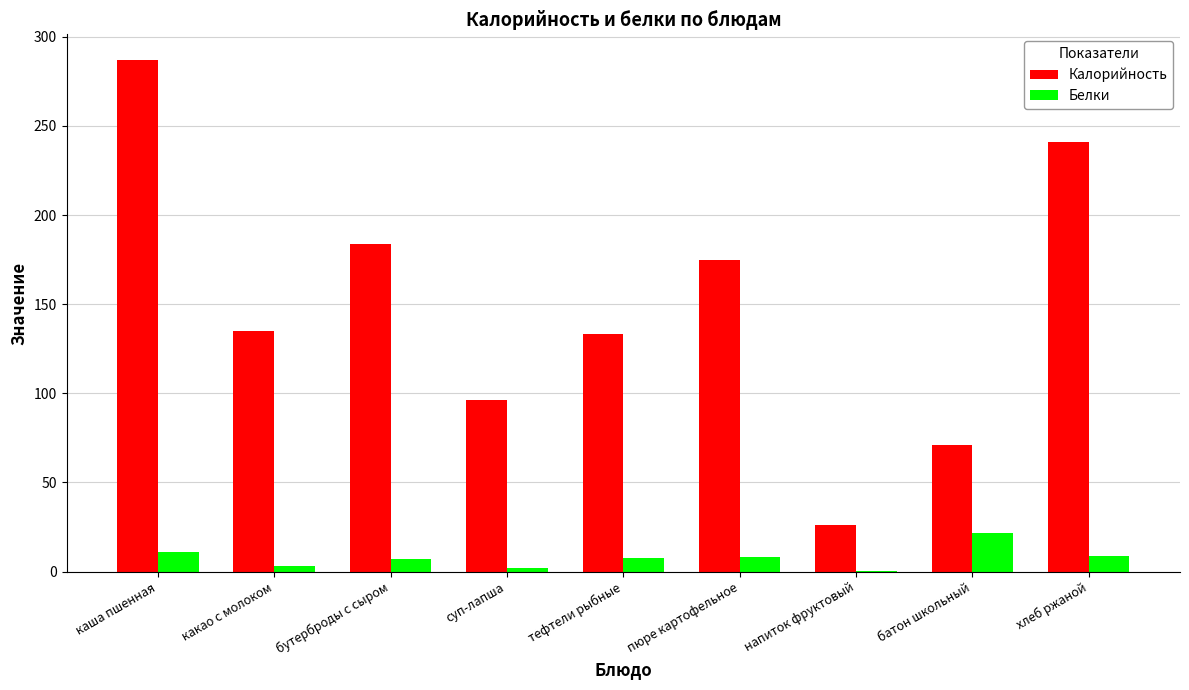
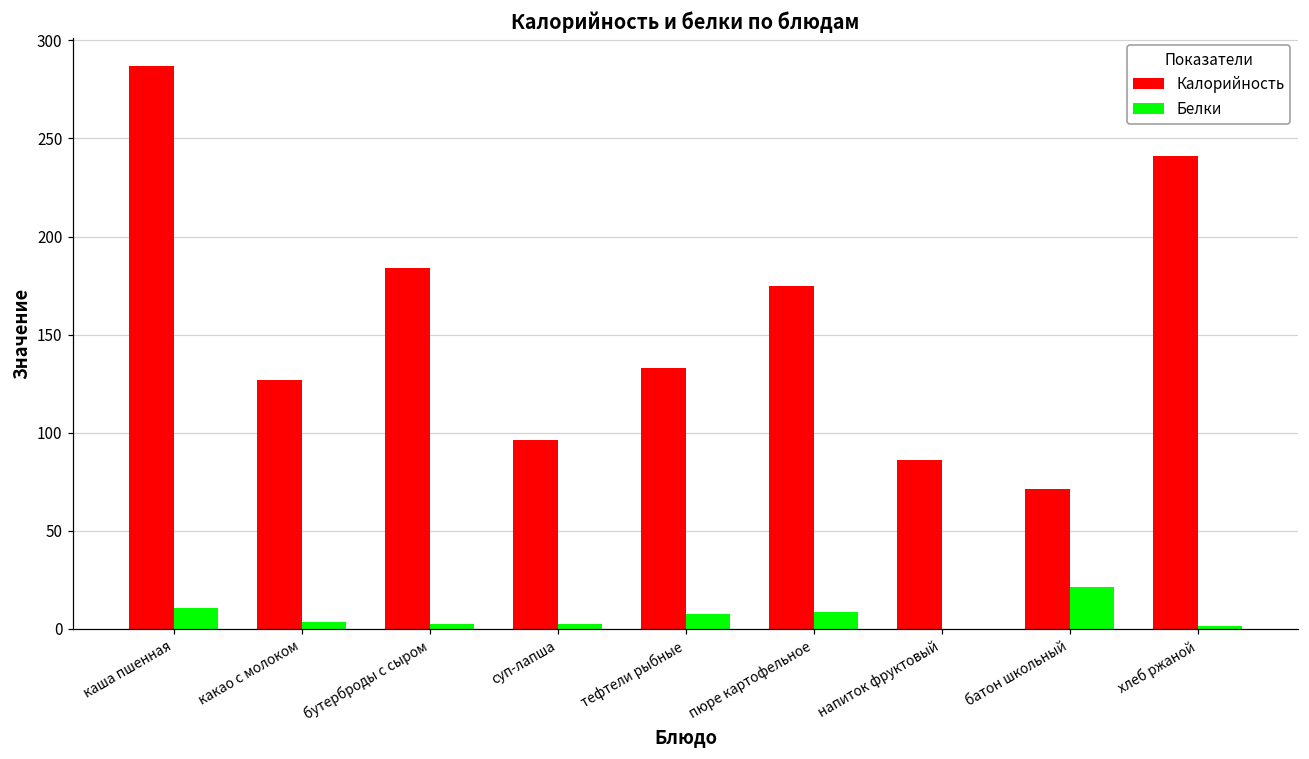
Калорийность, какао с молоком: 135 -> 127
Белки, бутерброды с сыром: 7 -> 2
Калорийность, напиток фруктовый: 26 -> 86
Белки, хлеб ржаной: 9 -> 1
